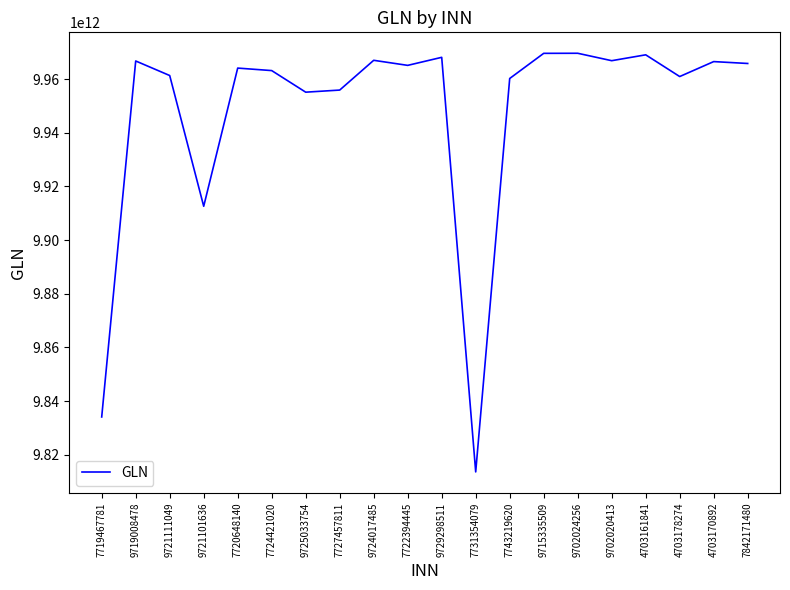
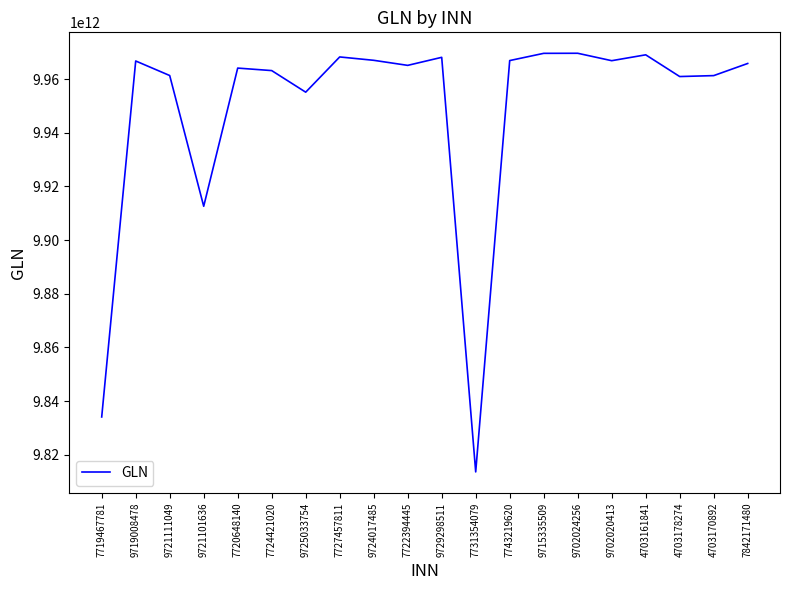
7727457811: 9956000000000 -> 9968000000000
7743219620: 9960000000000 -> 9967000000000
4703170892: 9967000000000 -> 9961000000000
